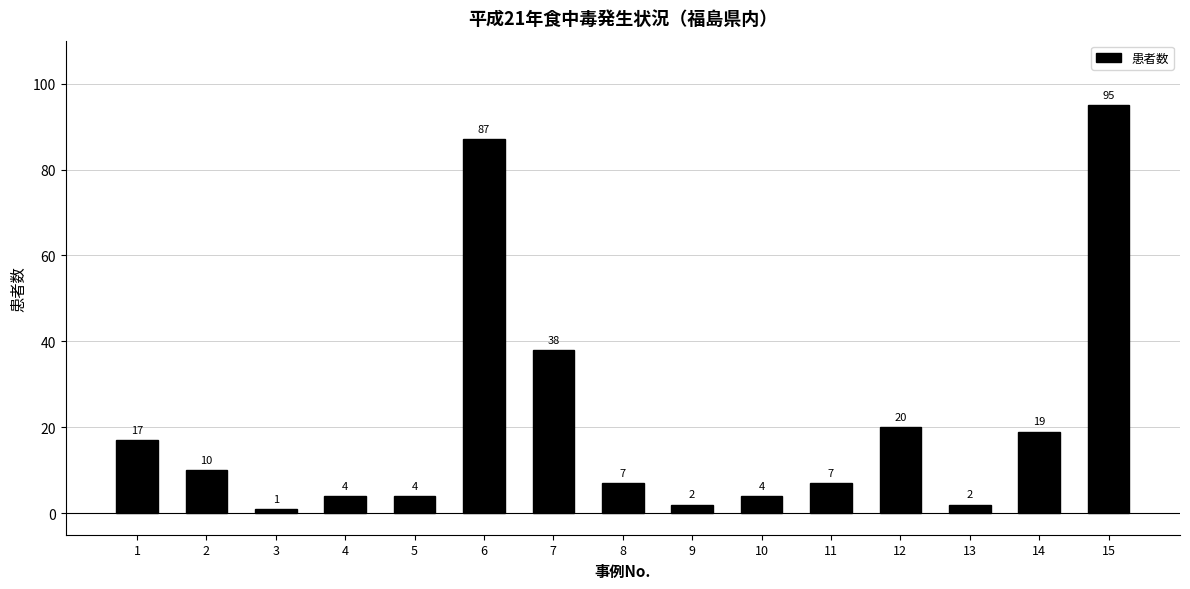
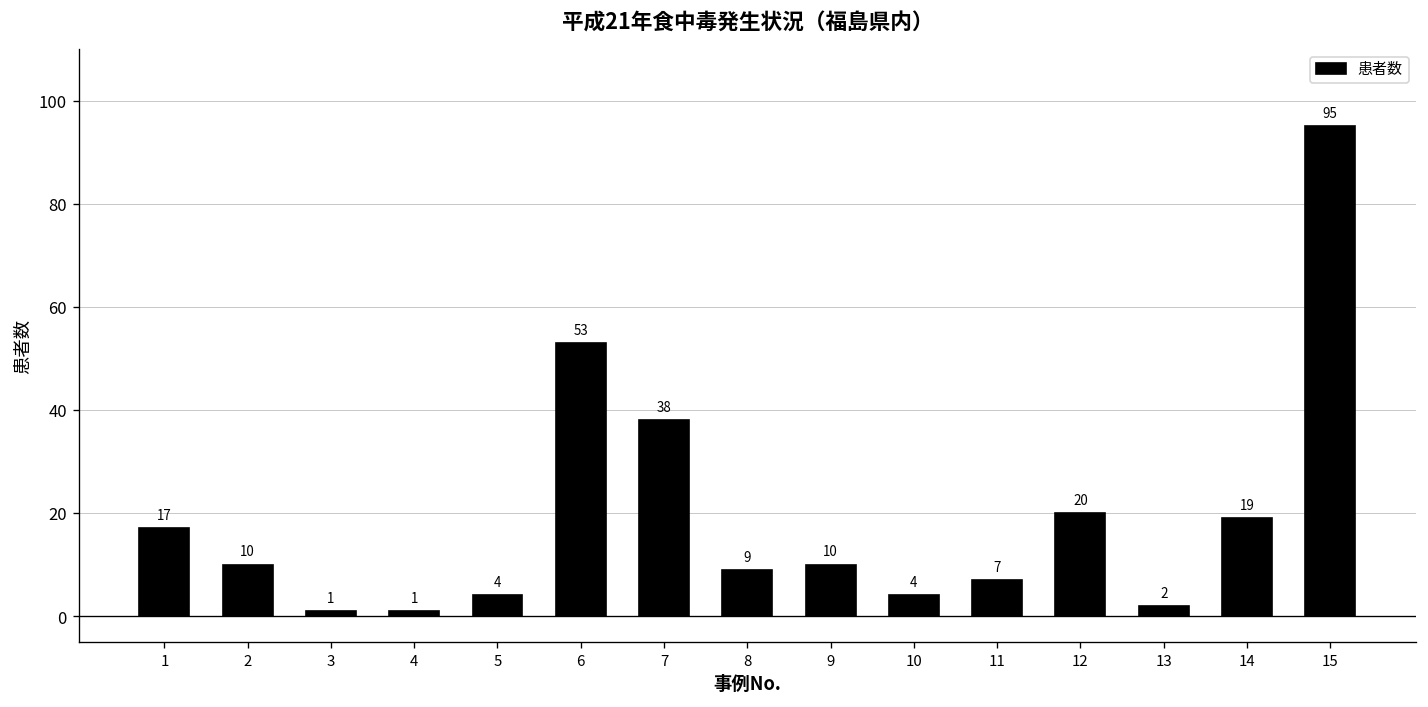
4: 4 -> 1
6: 87 -> 53
8: 7 -> 9
9: 2 -> 10
